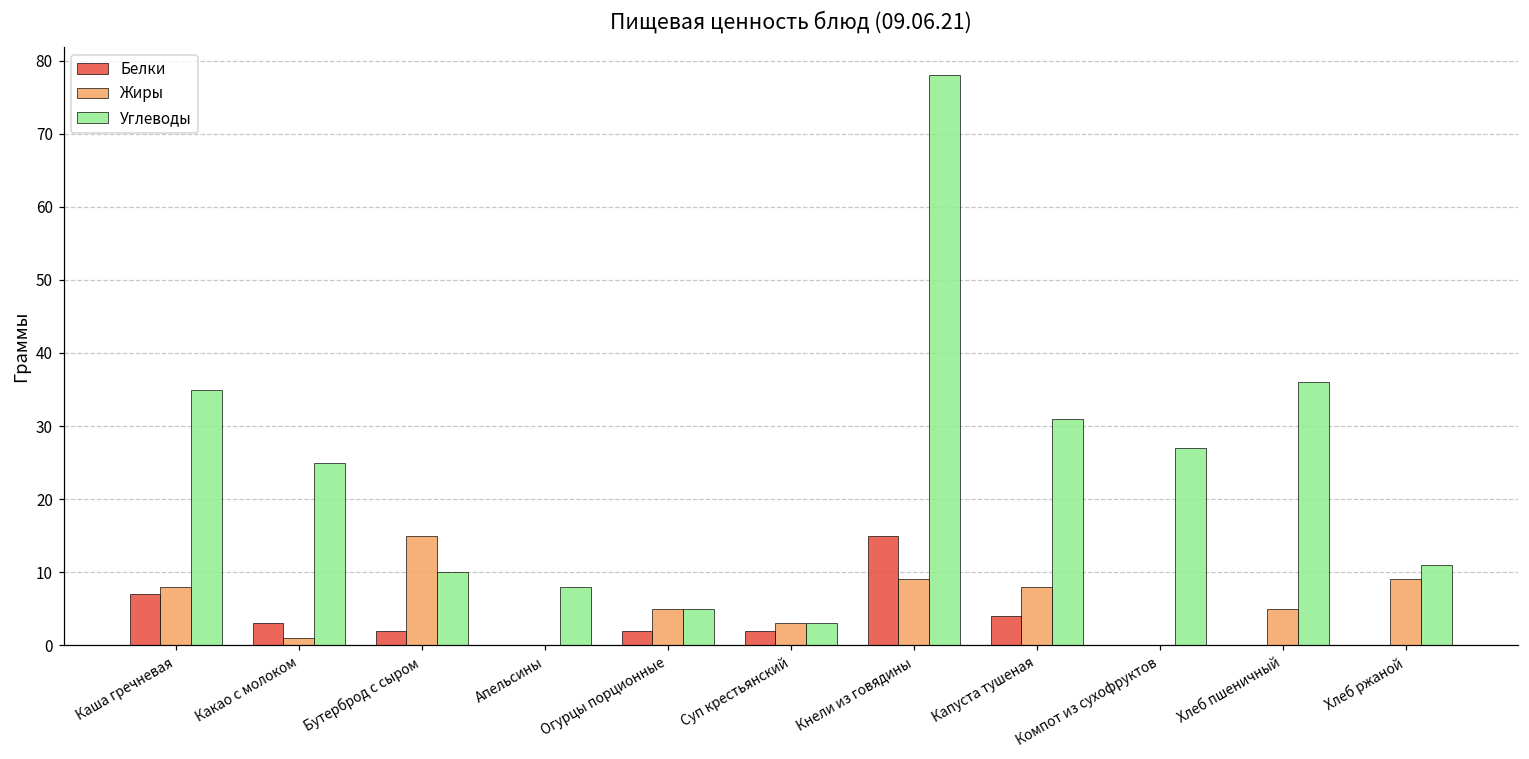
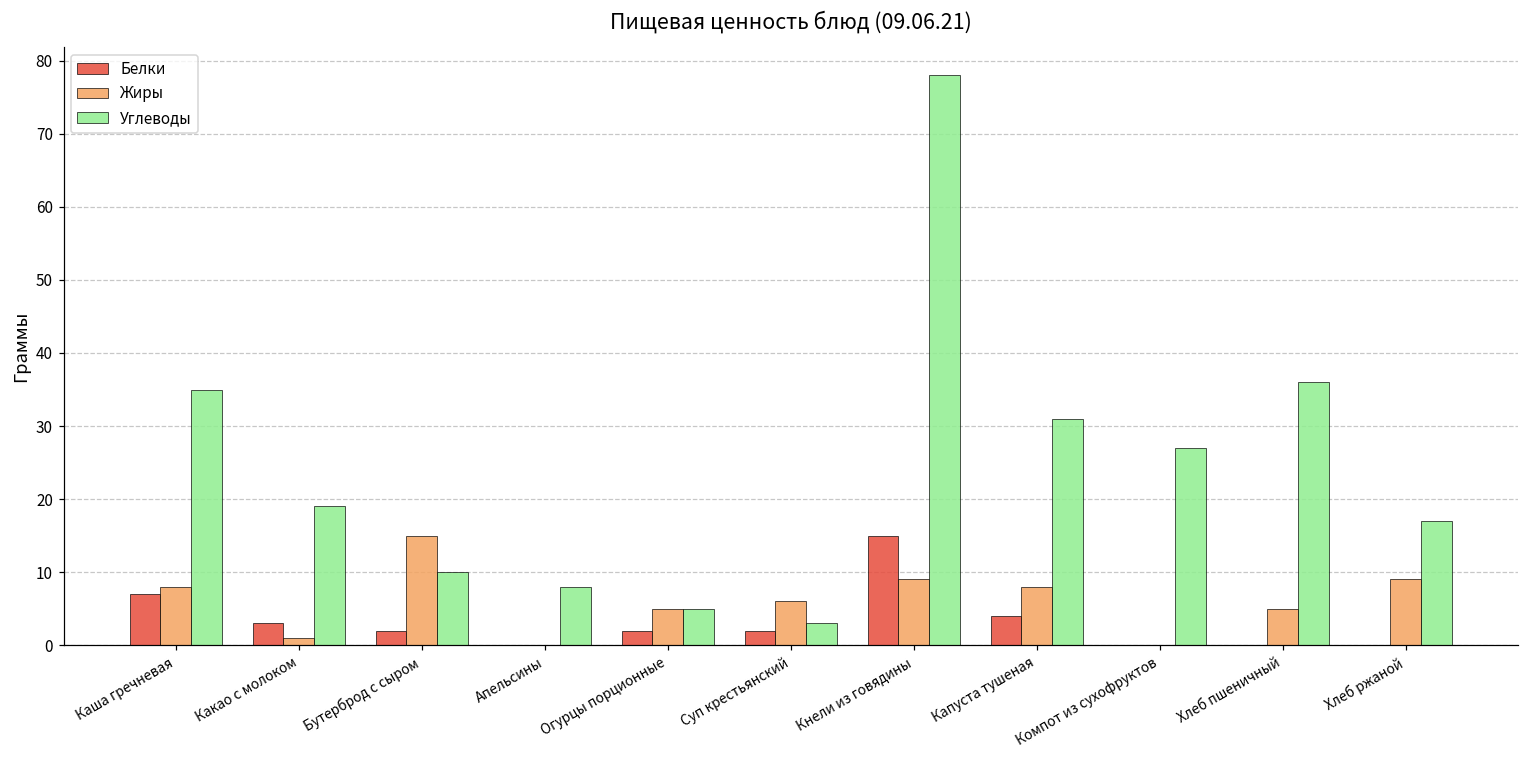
Углеводы, Какао с молоком: 25 -> 19
Жиры, Суп крестьянский: 3 -> 6
Углеводы, Хлеб ржаной: 11 -> 17
